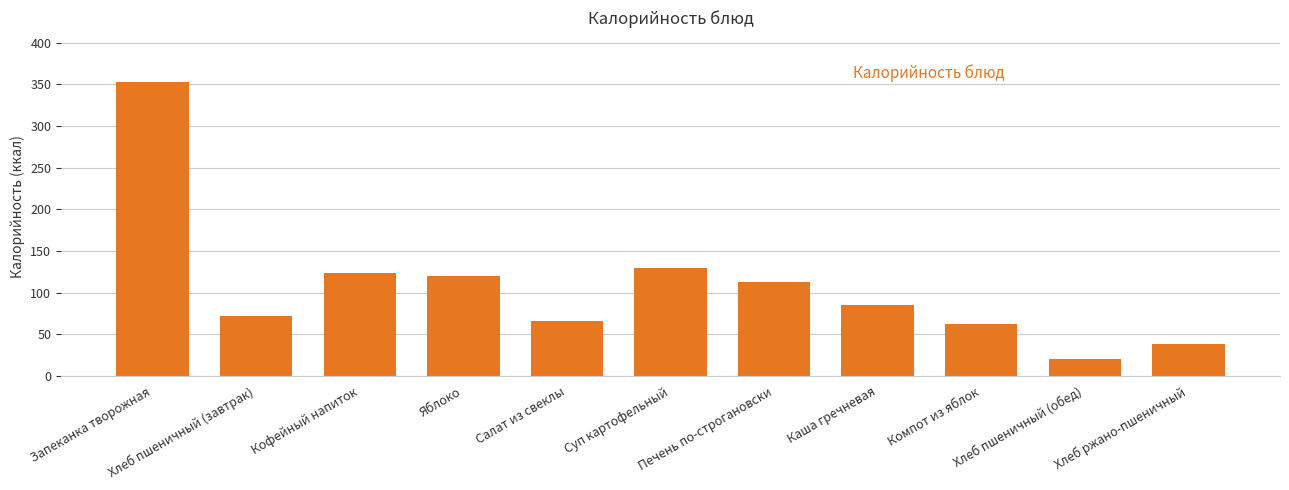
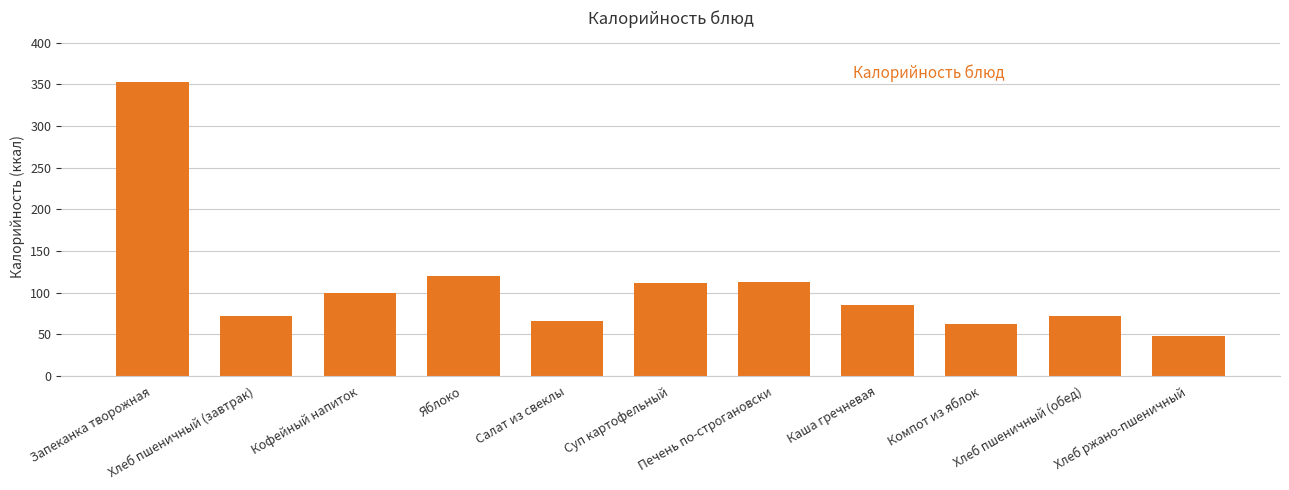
Кофейный напиток: 120 -> 100
Суп картофельный: 130 -> 110
Хлеб пшеничный (обед): 20 -> 70
Хлеб ржано-пшеничный: 40 -> 50
